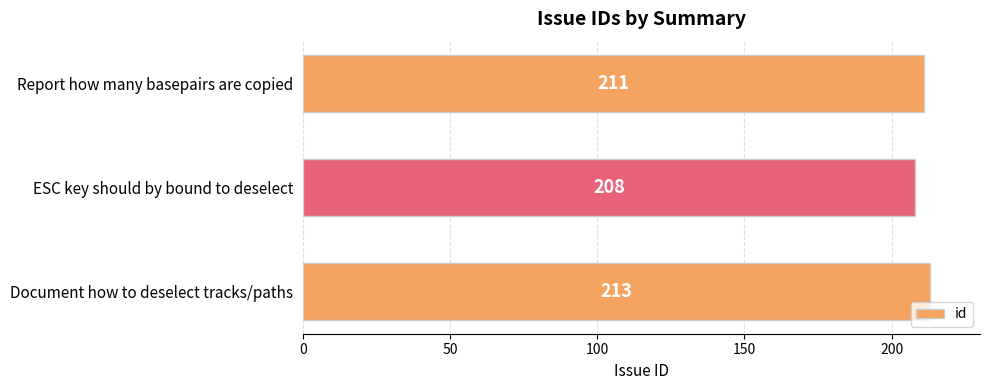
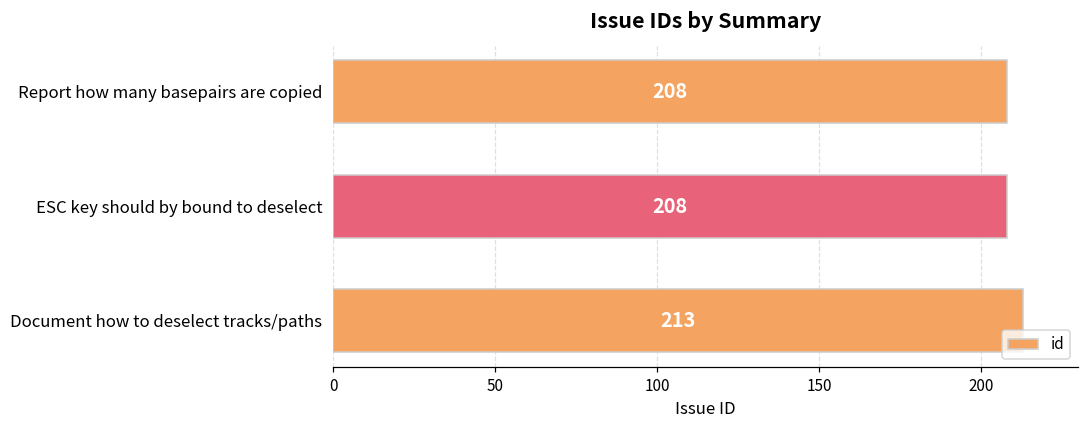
Report how many basepairs are copied: 211 -> 208
